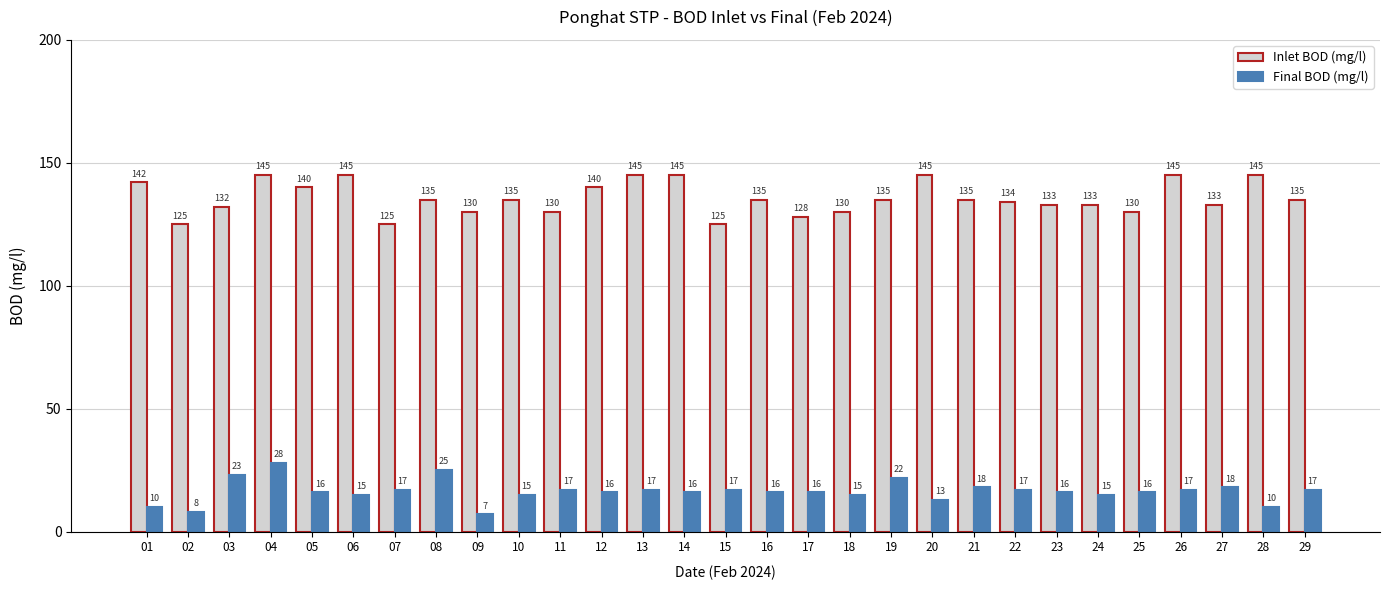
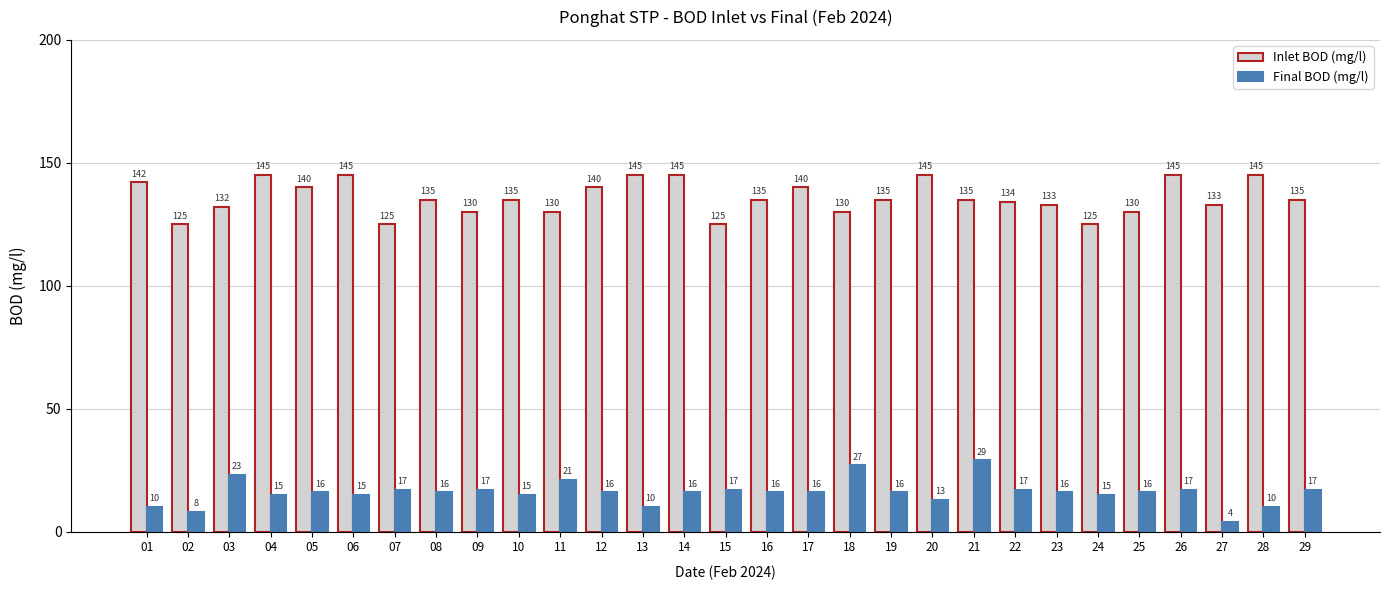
Final BOD (mg/l), 04: 28 -> 15
Final BOD (mg/l), 08: 25 -> 16
Final BOD (mg/l), 09: 7 -> 17
Final BOD (mg/l), 11: 17 -> 21
Final BOD (mg/l), 13: 17 -> 10
Inlet BOD (mg/l), 17: 128 -> 140
Final BOD (mg/l), 18: 15 -> 27
Final BOD (mg/l), 19: 22 -> 16
Final BOD (mg/l), 21: 18 -> 29
Inlet BOD (mg/l), 24: 133 -> 125
Final BOD (mg/l), 27: 18 -> 4
